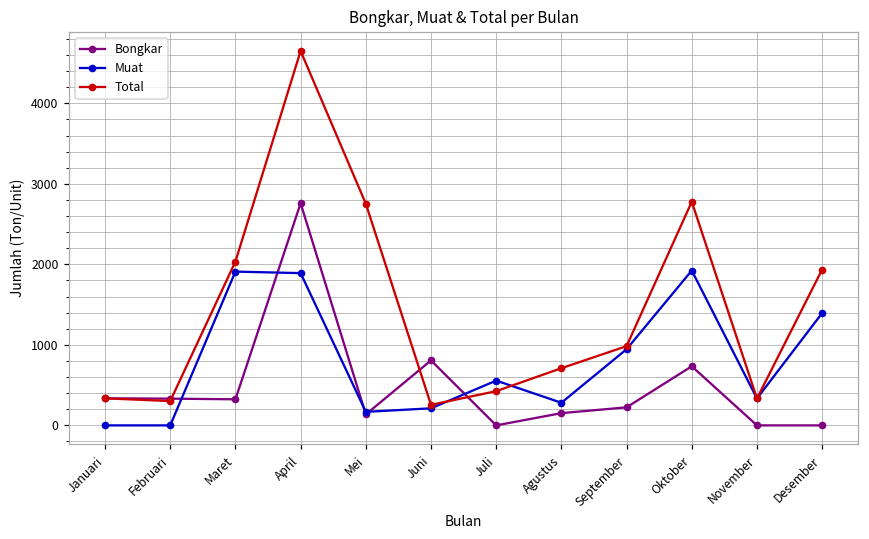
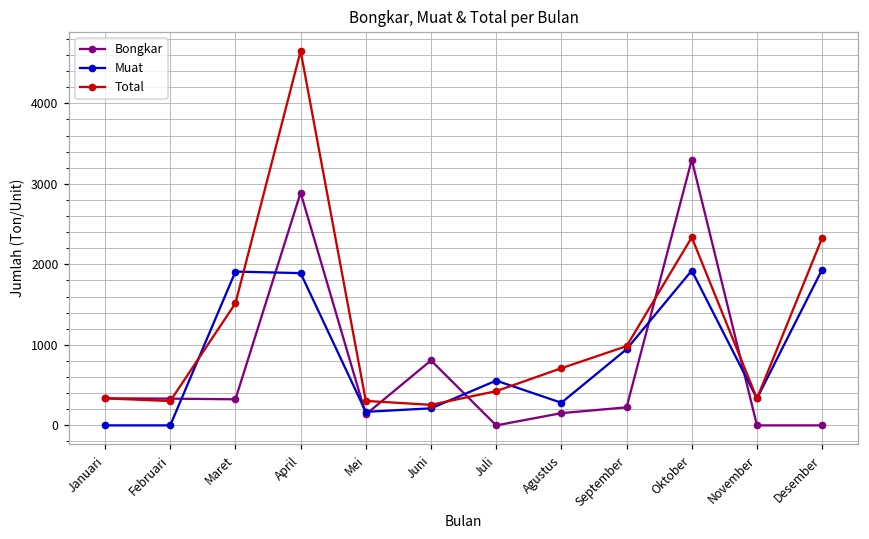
Total, Maret: 2000 -> 1500
Bongkar, April: 2800 -> 2900
Total, Mei: 2800 -> 300
Bongkar, Oktober: 700 -> 3300
Total, Oktober: 2800 -> 2300
Muat, Desember: 1400 -> 1900
Total, Desember: 1900 -> 2300
